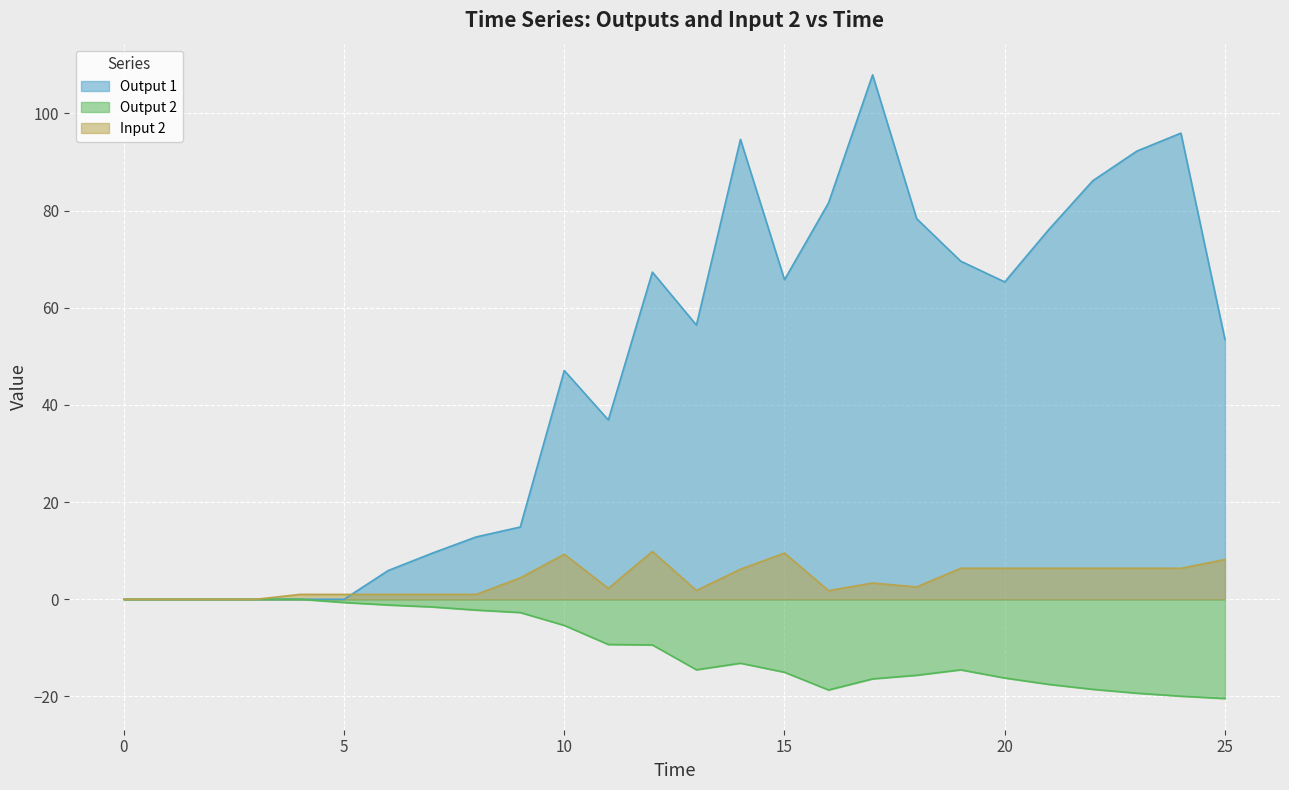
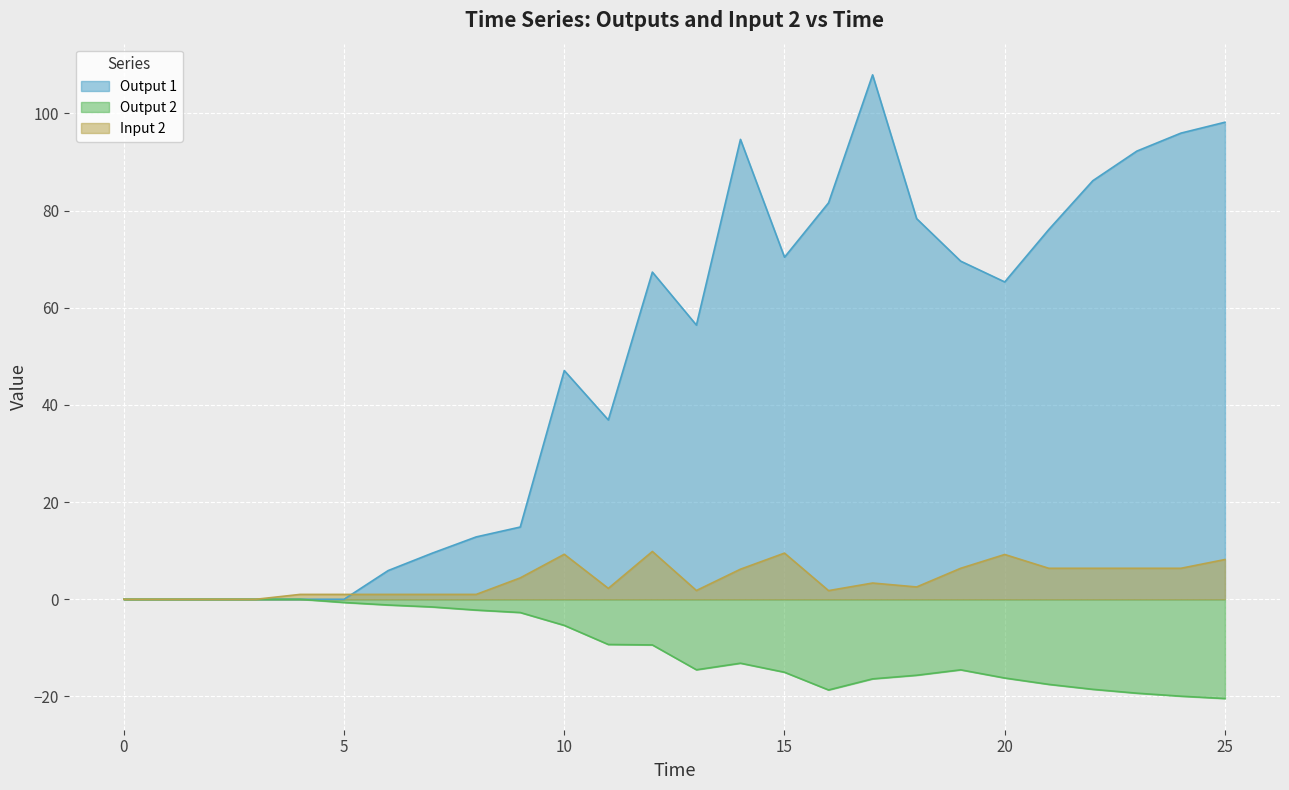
Output 1, 15: 66 -> 70
Input 2, 20: 6 -> 9
Output 1, 25: 53 -> 98
